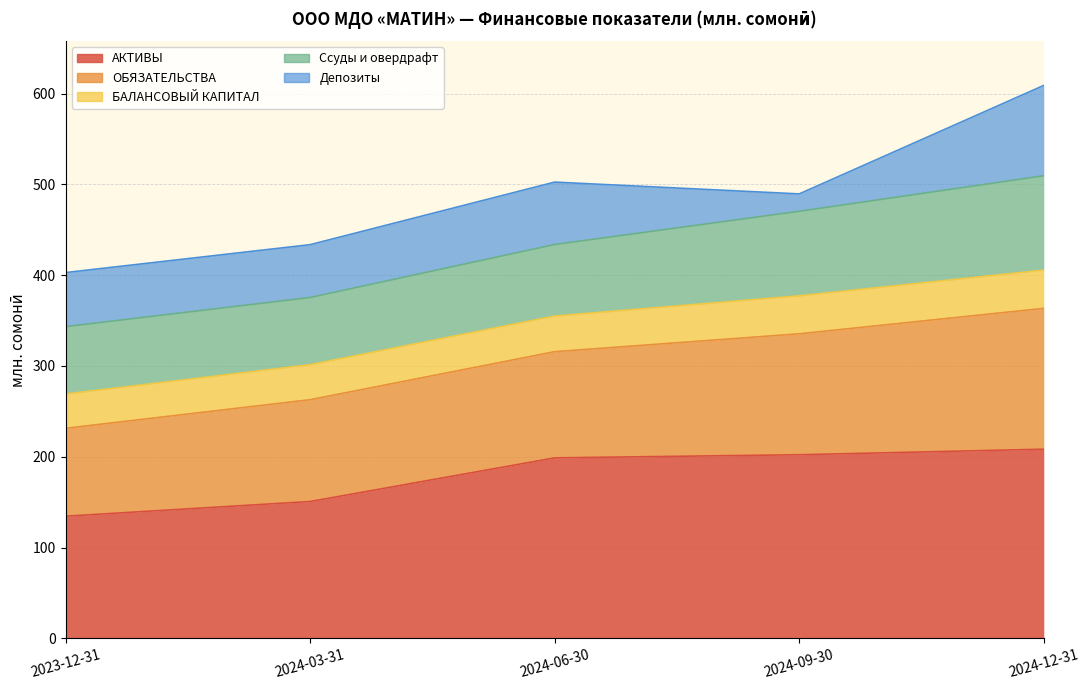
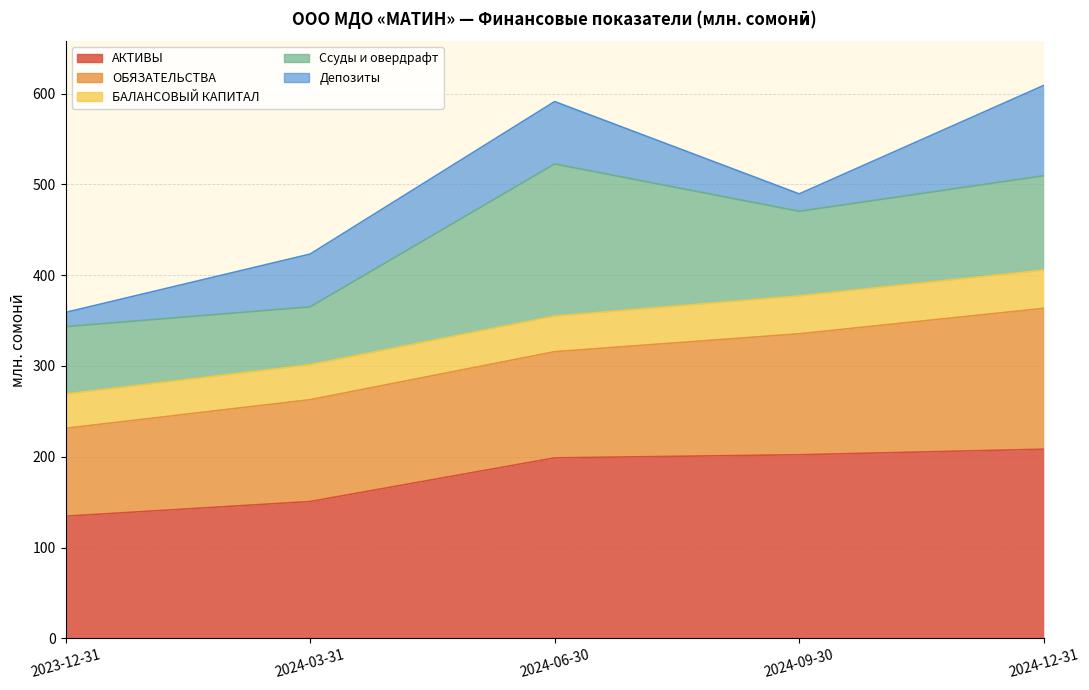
Депозиты, 2023-12-31: 60 -> 20
Ссуды и овердрафт, 2024-03-31: 70 -> 60
Ссуды и овердрафт, 2024-06-30: 80 -> 170
